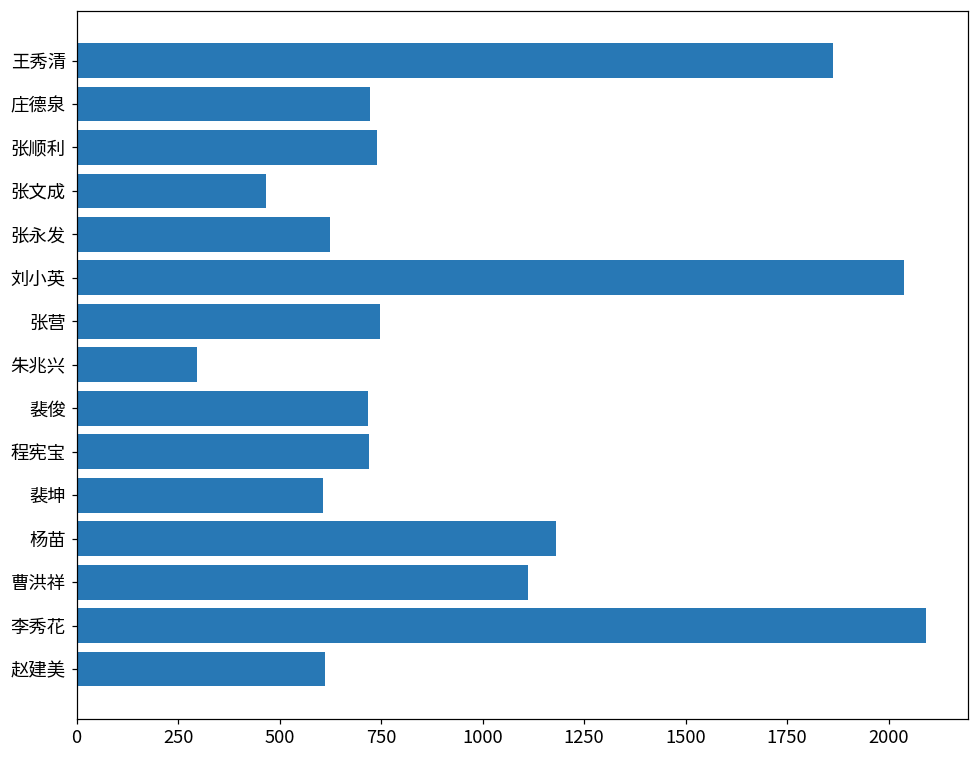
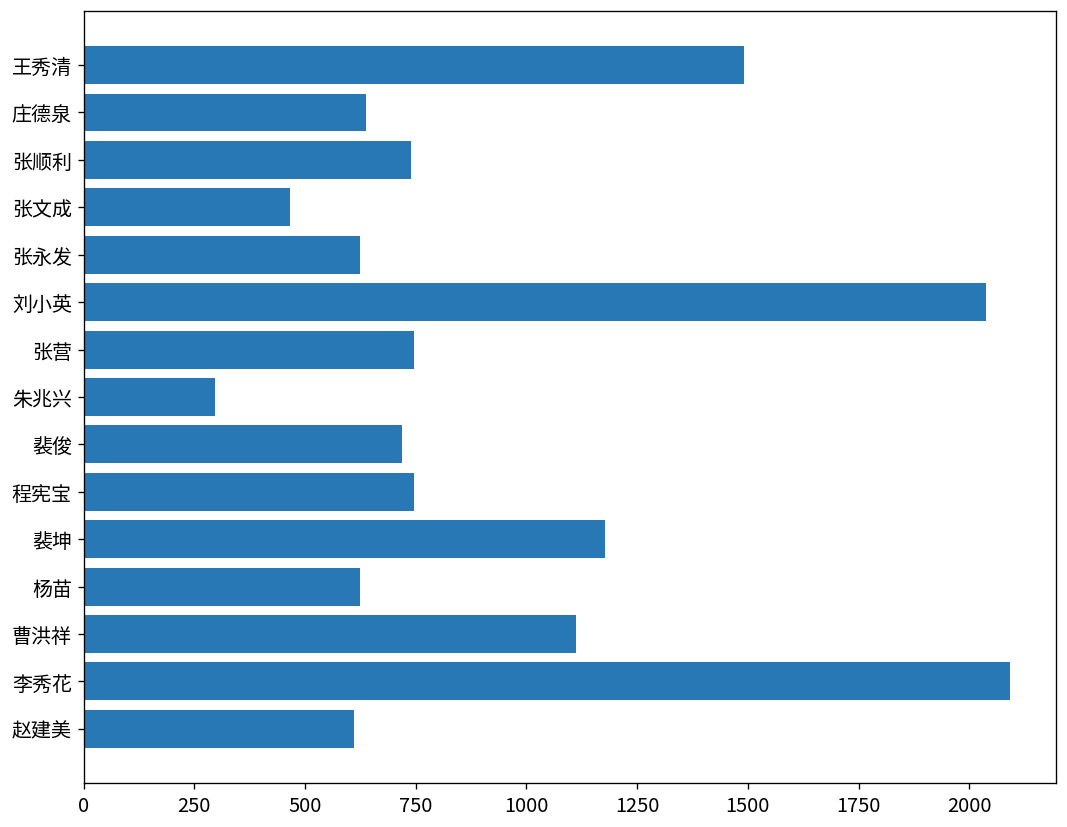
王秀清: 1860 -> 1490
庄德泉: 720 -> 640
程宪宝: 720 -> 750
裴坤: 610 -> 1180
杨苗: 1180 -> 630
